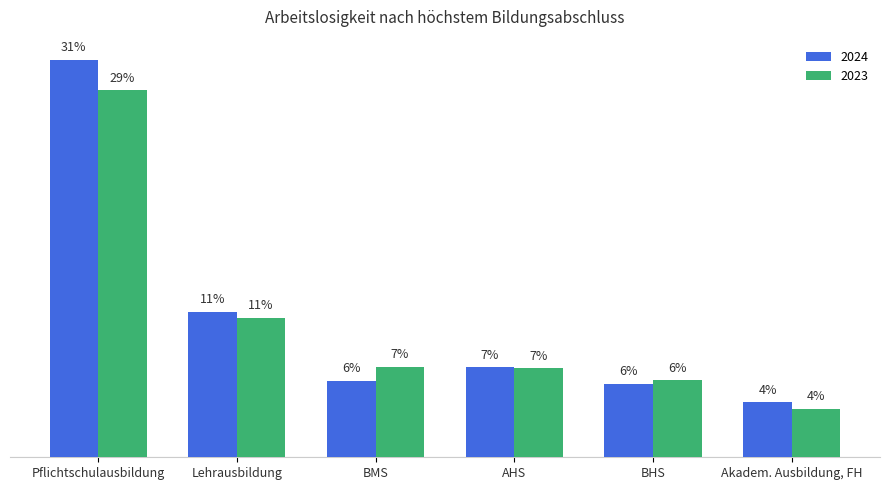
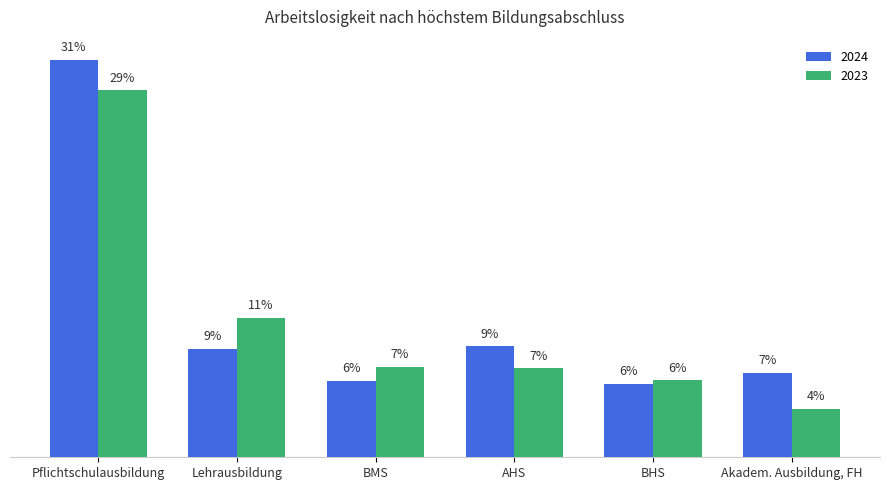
2024, Lehrausbildung: 11% -> 9%
2024, AHS: 7% -> 9%
2024, Akadem. Ausbildung, FH: 4% -> 7%
